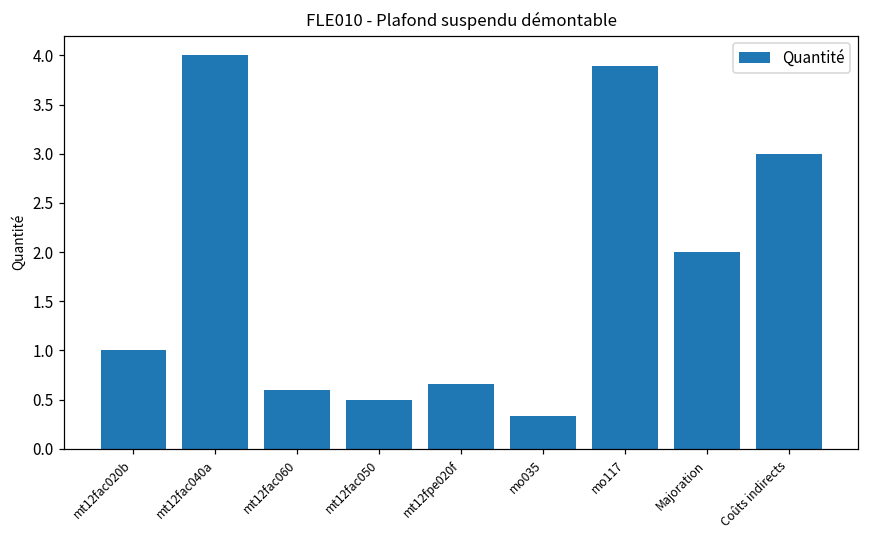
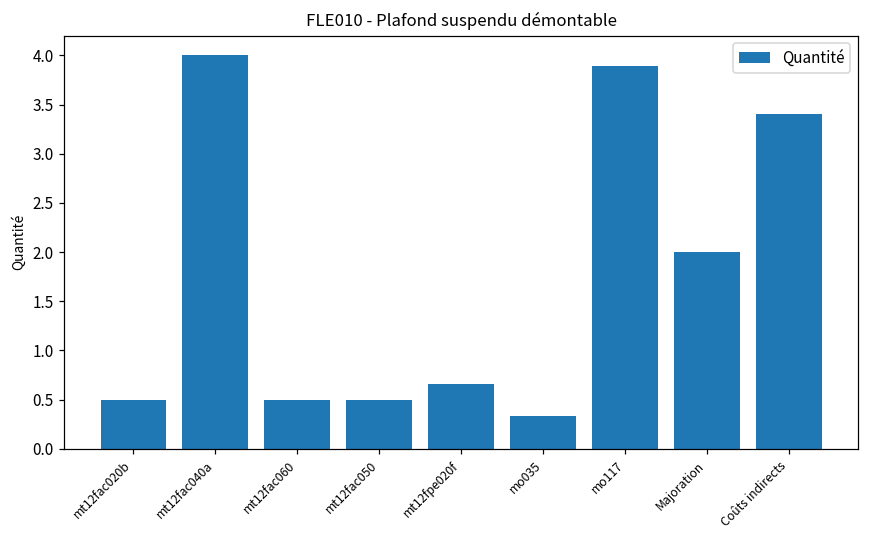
mt12fac020b: 1.0 -> 0.5
mt12fac060: 0.6 -> 0.5
Coûts indirects: 3.0 -> 3.4
